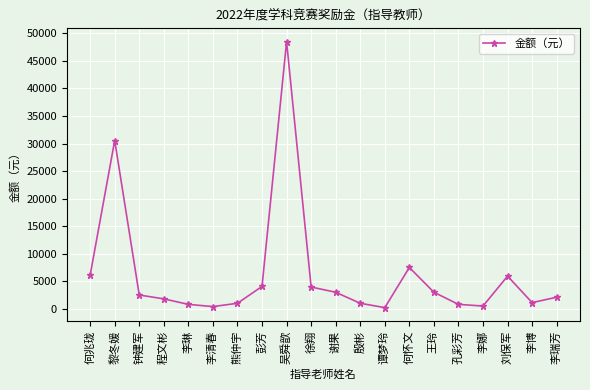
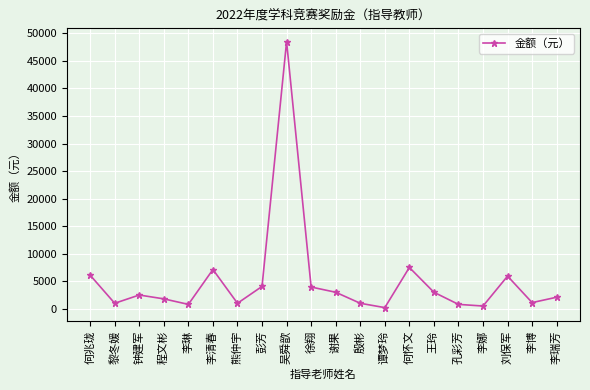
黎冬媛: 31000 -> 1000
李清春: 0 -> 7000
